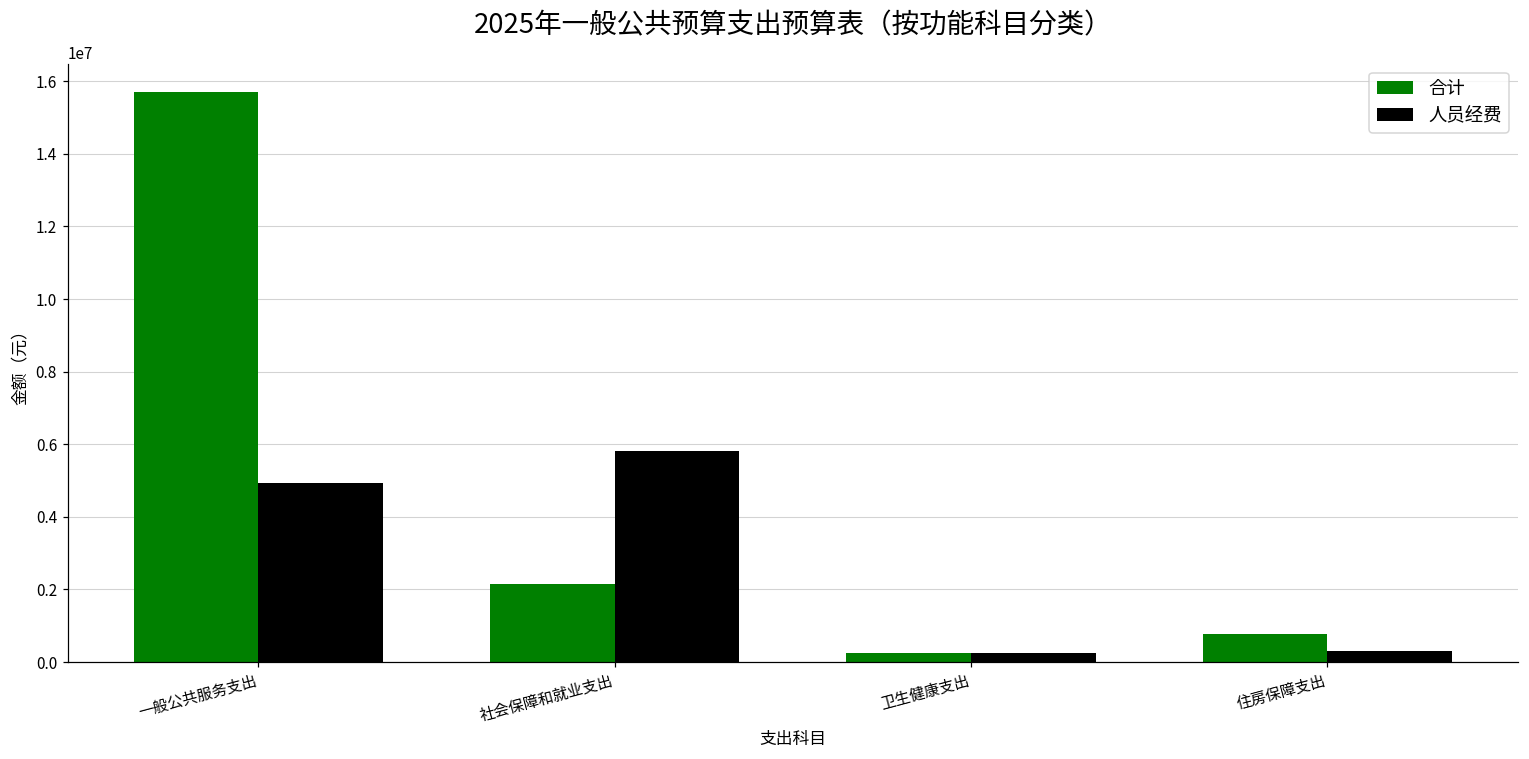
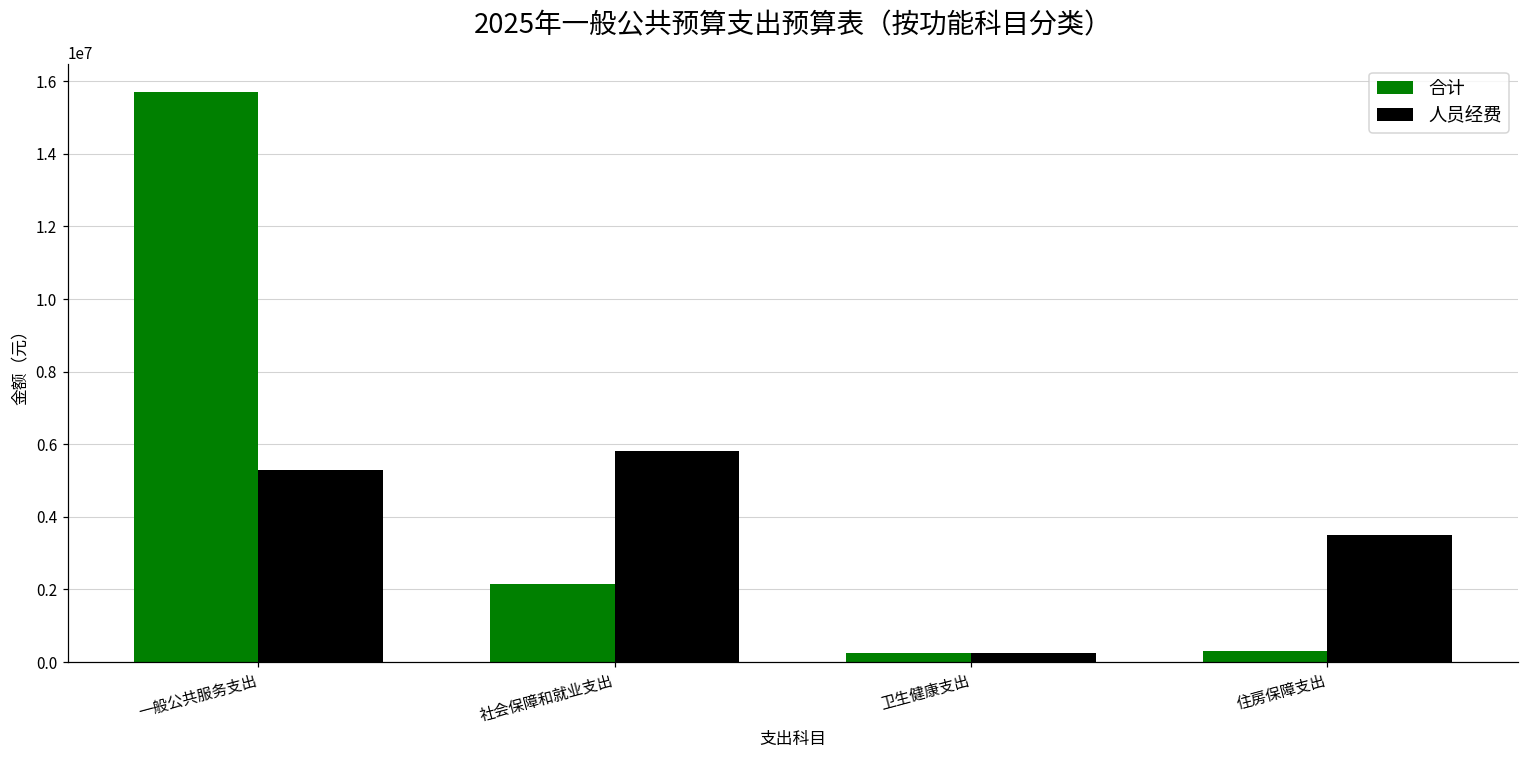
人员经费, 一般公共服务支出: 4900000 -> 5300000
合计, 住房保障支出: 800000 -> 300000
人员经费, 住房保障支出: 300000 -> 3500000
